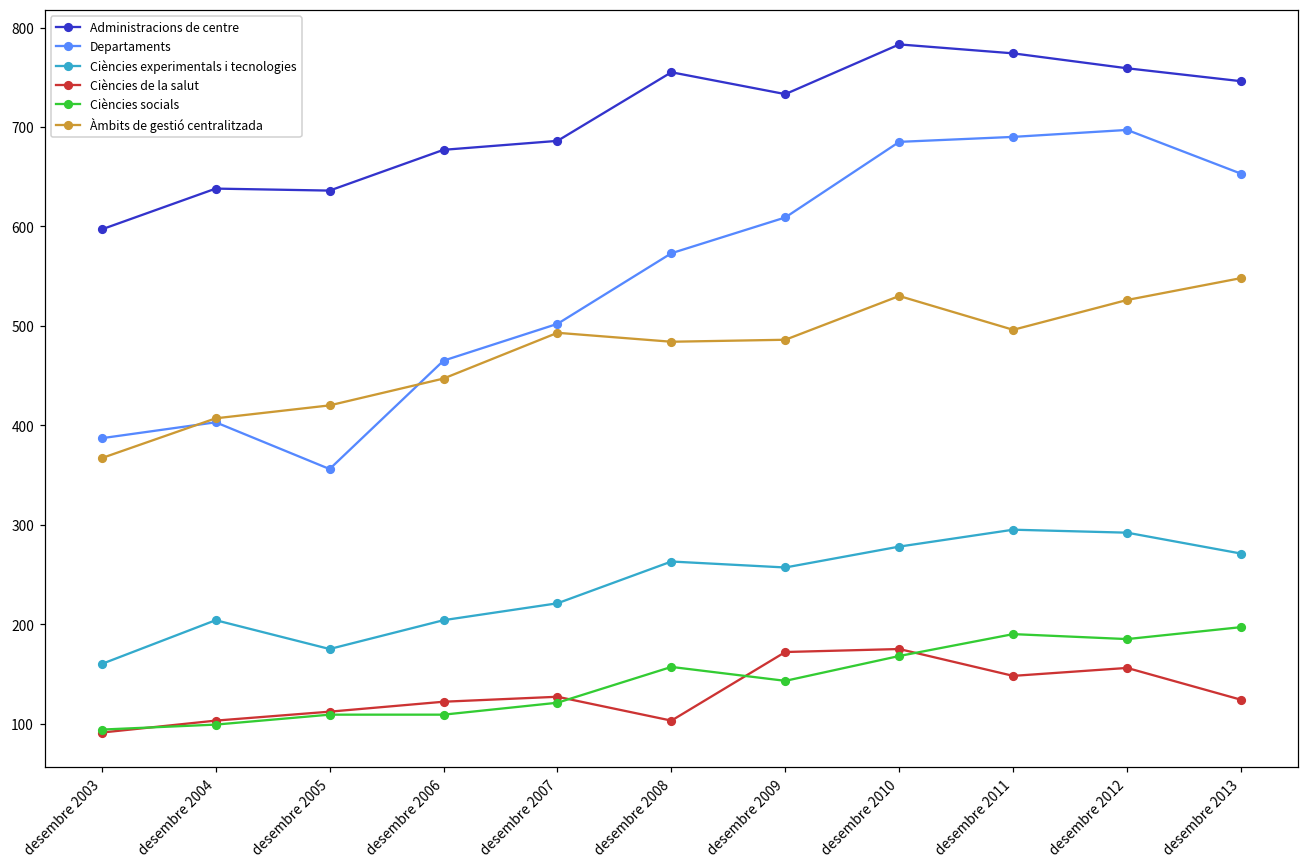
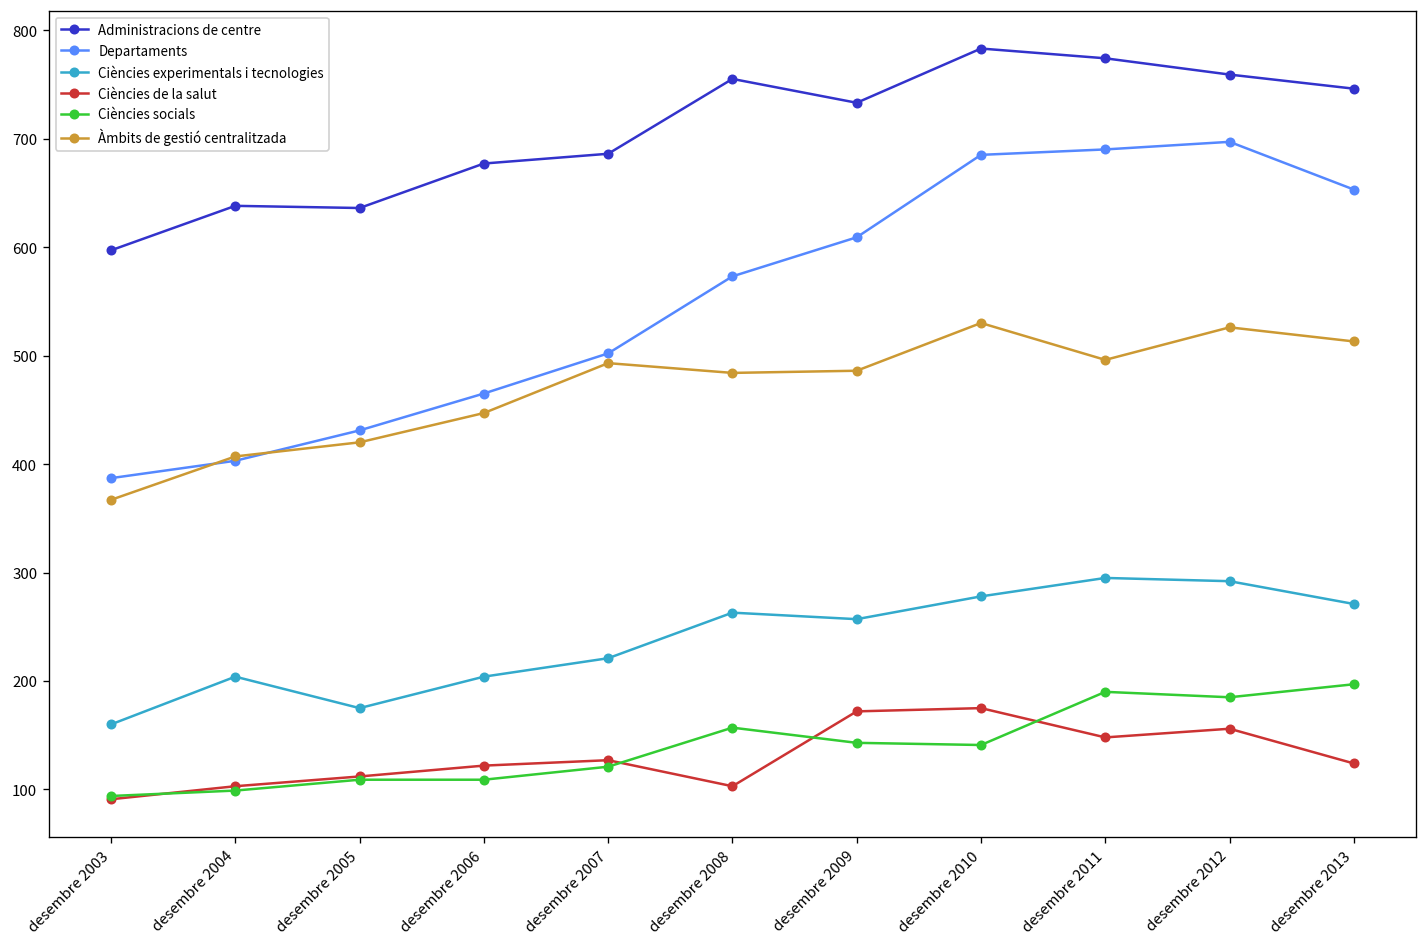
Departaments, desembre 2005: 360 -> 430
Ciències socials, desembre 2010: 170 -> 140
Àmbits de gestió centralitzada, desembre 2013: 550 -> 510
